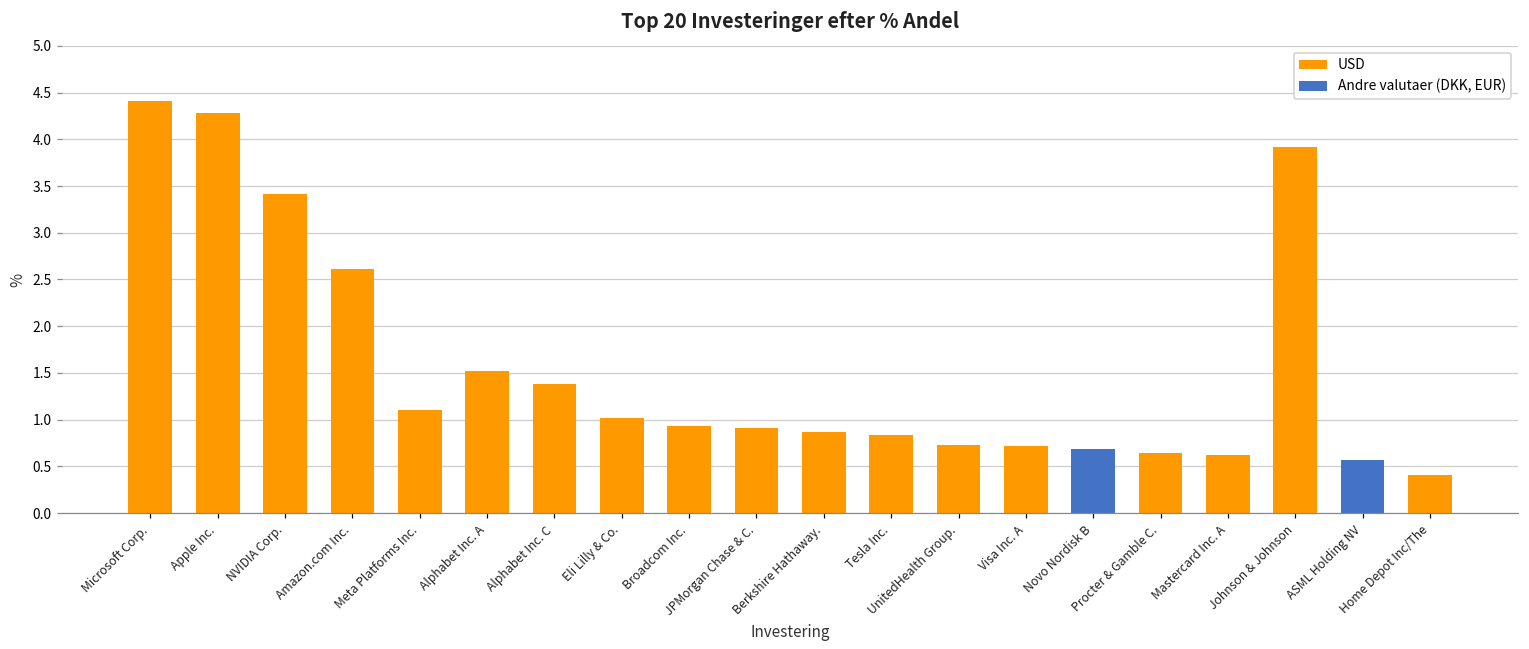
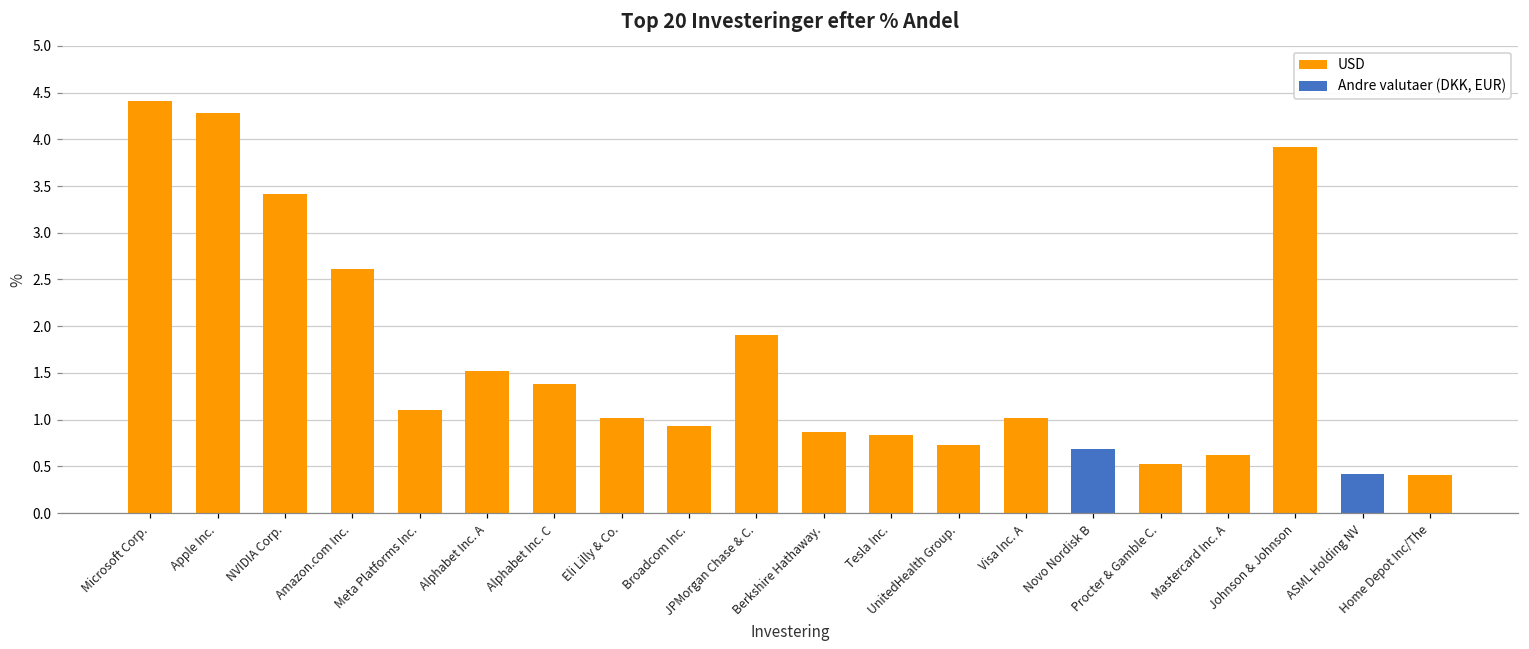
JPMorgan Chase & C.: 0.9 -> 1.9
Visa Inc. A: 0.7 -> 1.0
Procter & Gamble C.: 0.6 -> 0.5
ASML Holding NV: 0.6 -> 0.4
